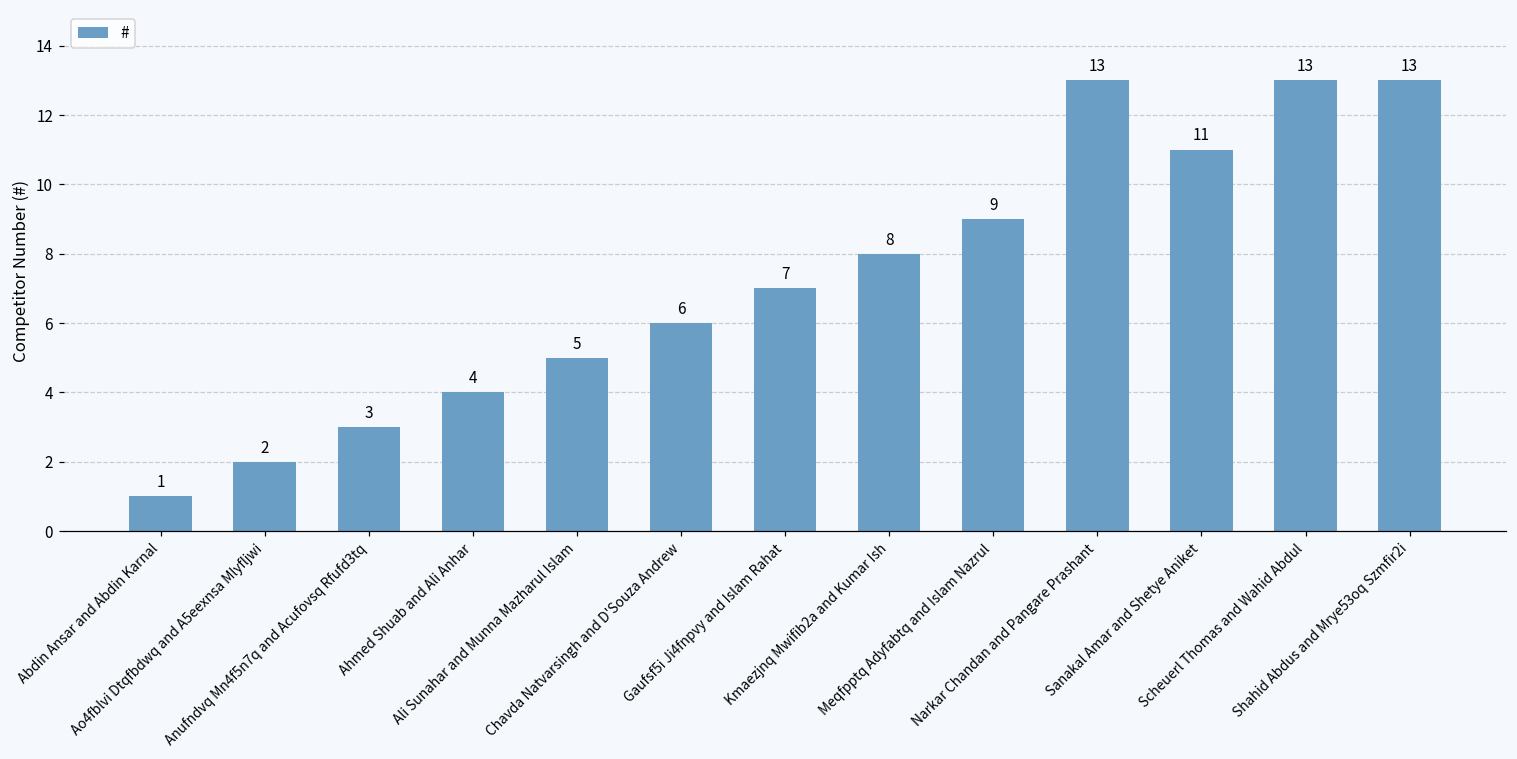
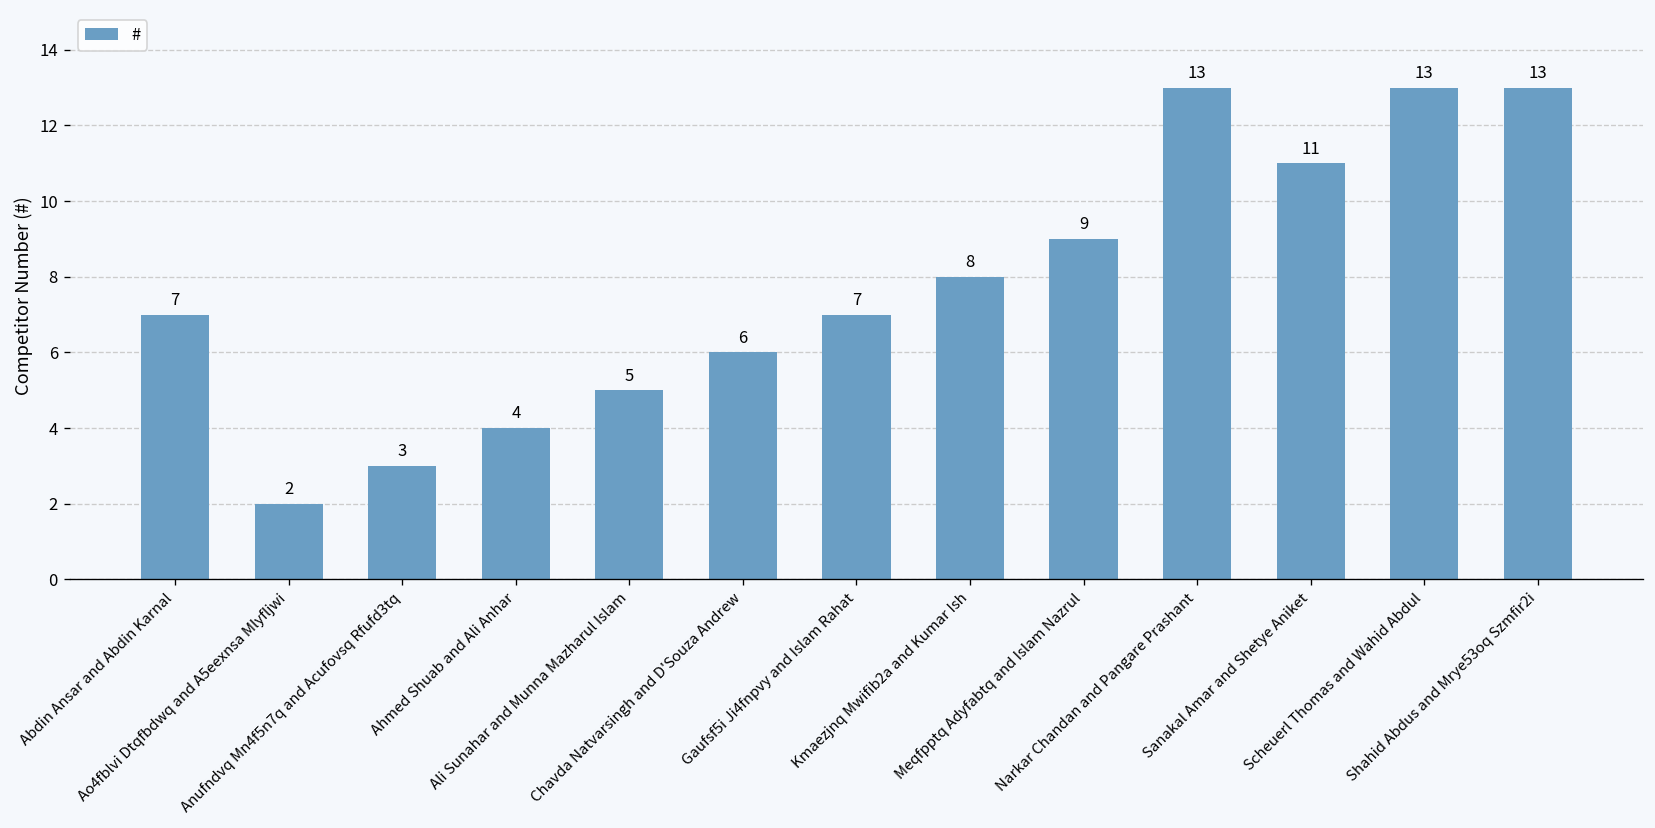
Abdin Ansar and Abdin Karnal: 1 -> 7
